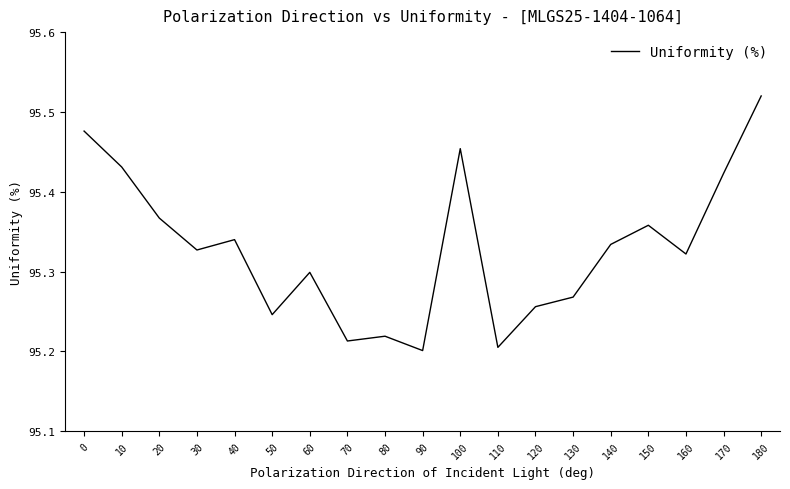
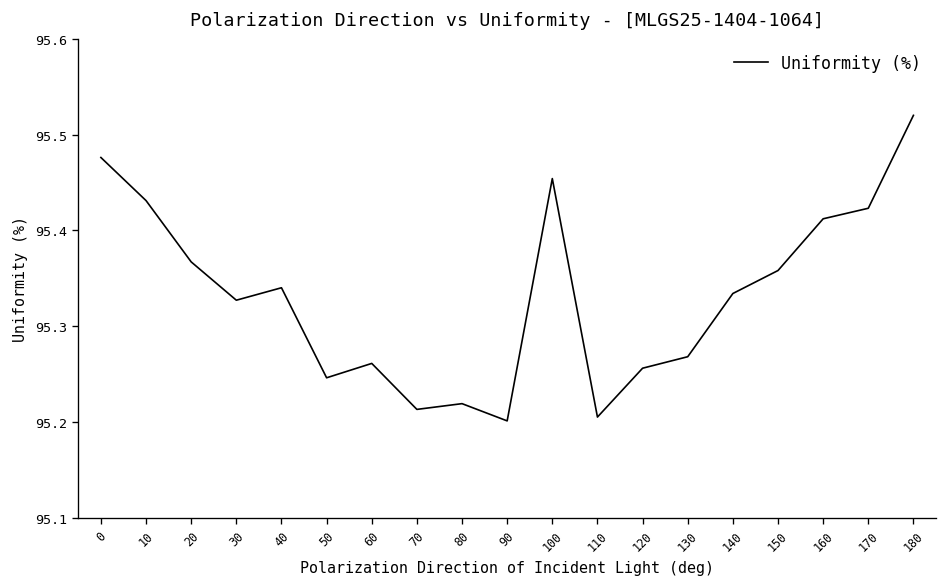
60: 95.30 -> 95.26
160: 95.32 -> 95.41
